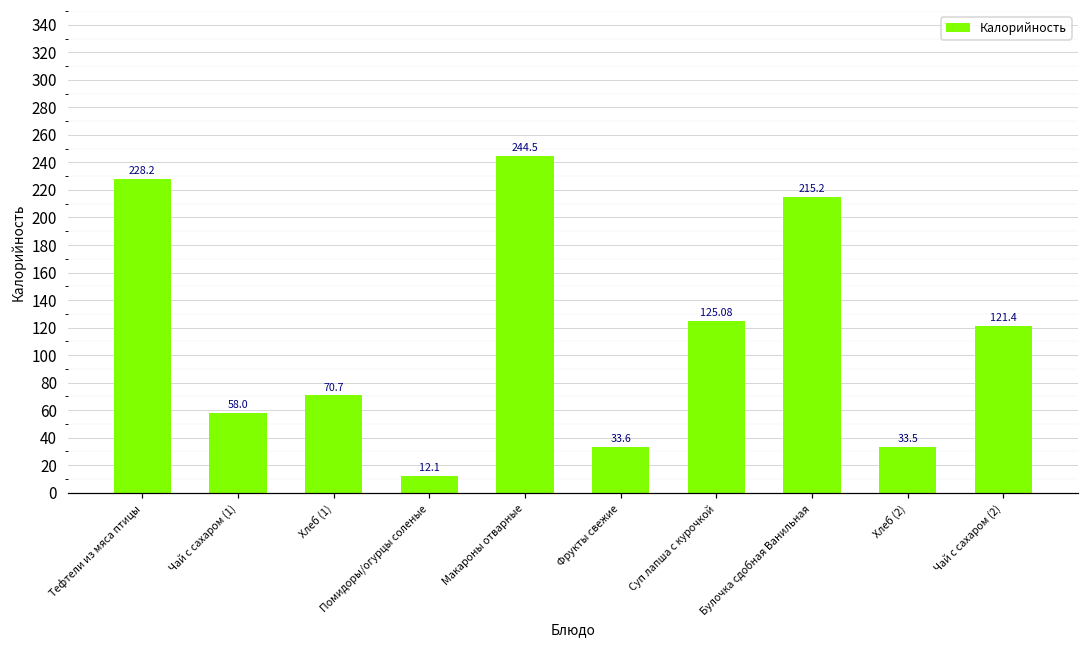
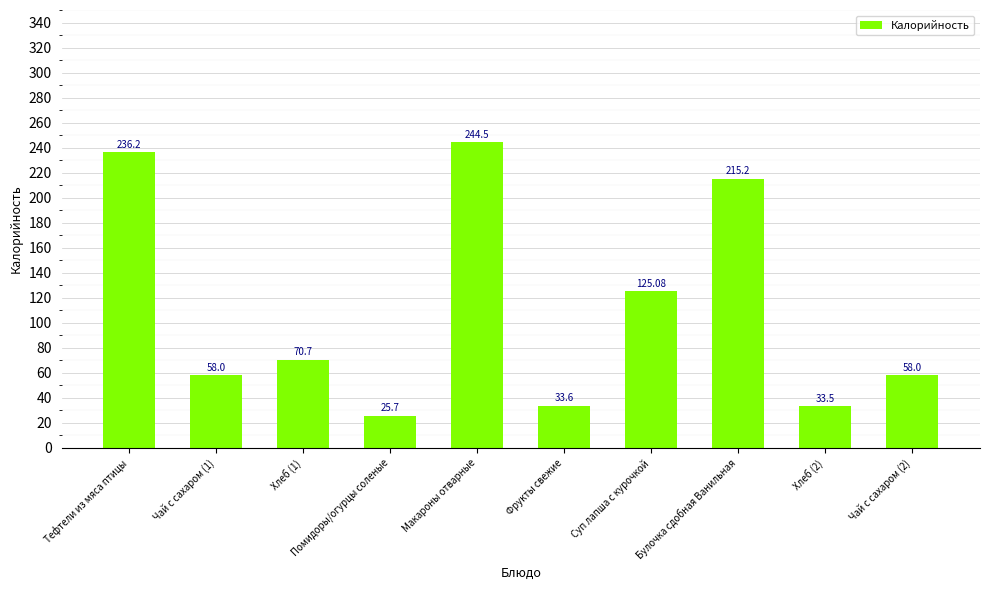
Тефтели из мяса птицы: 228.2 -> 236.2
Помидоры/огурцы соленые: 12.1 -> 25.7
Чай с сахаром (2): 121.4 -> 58.0
